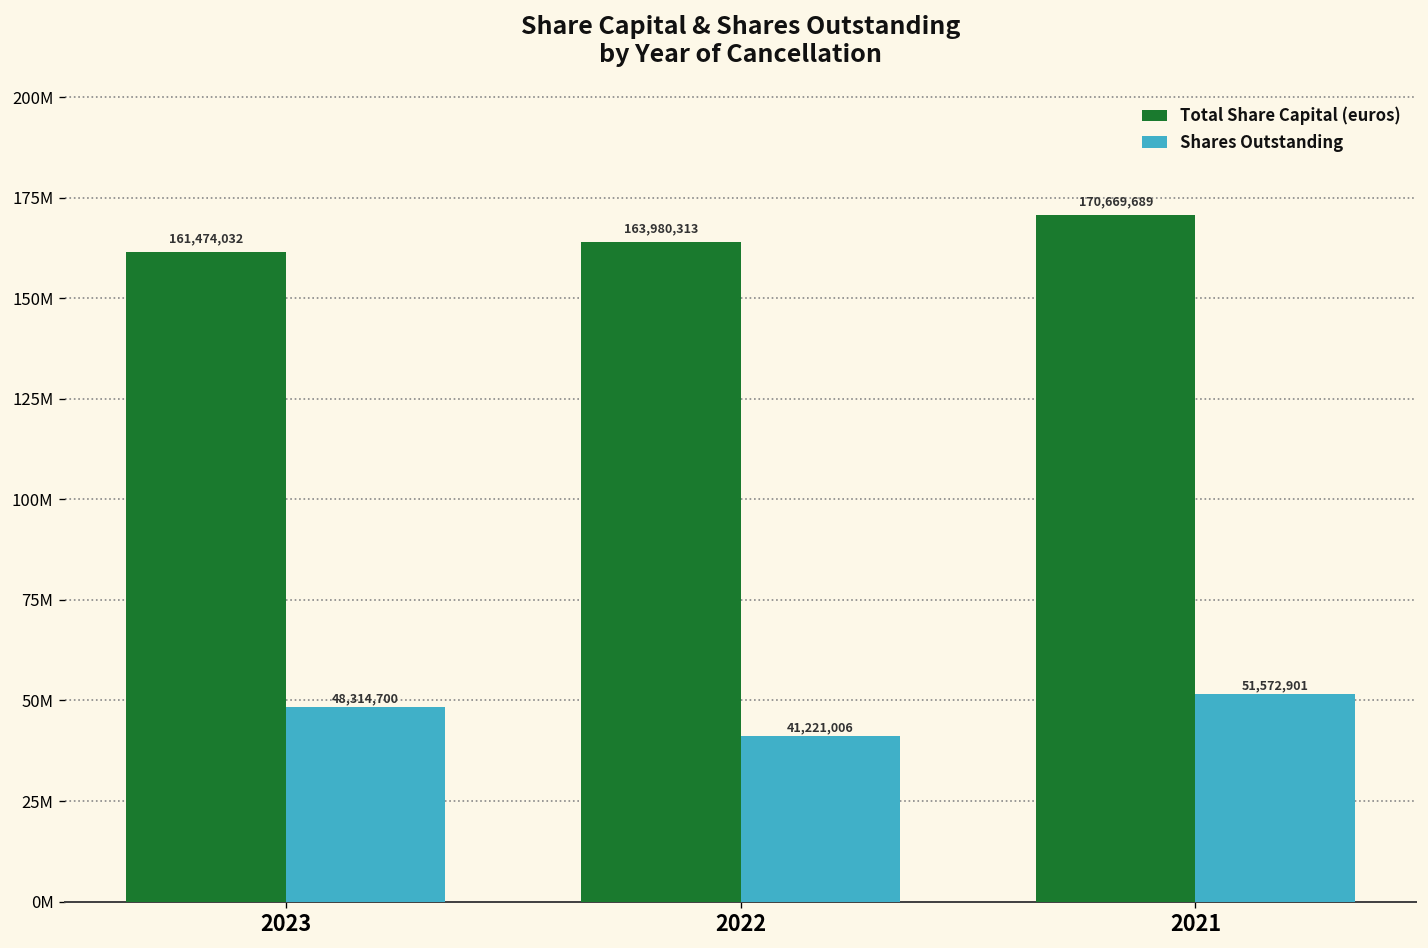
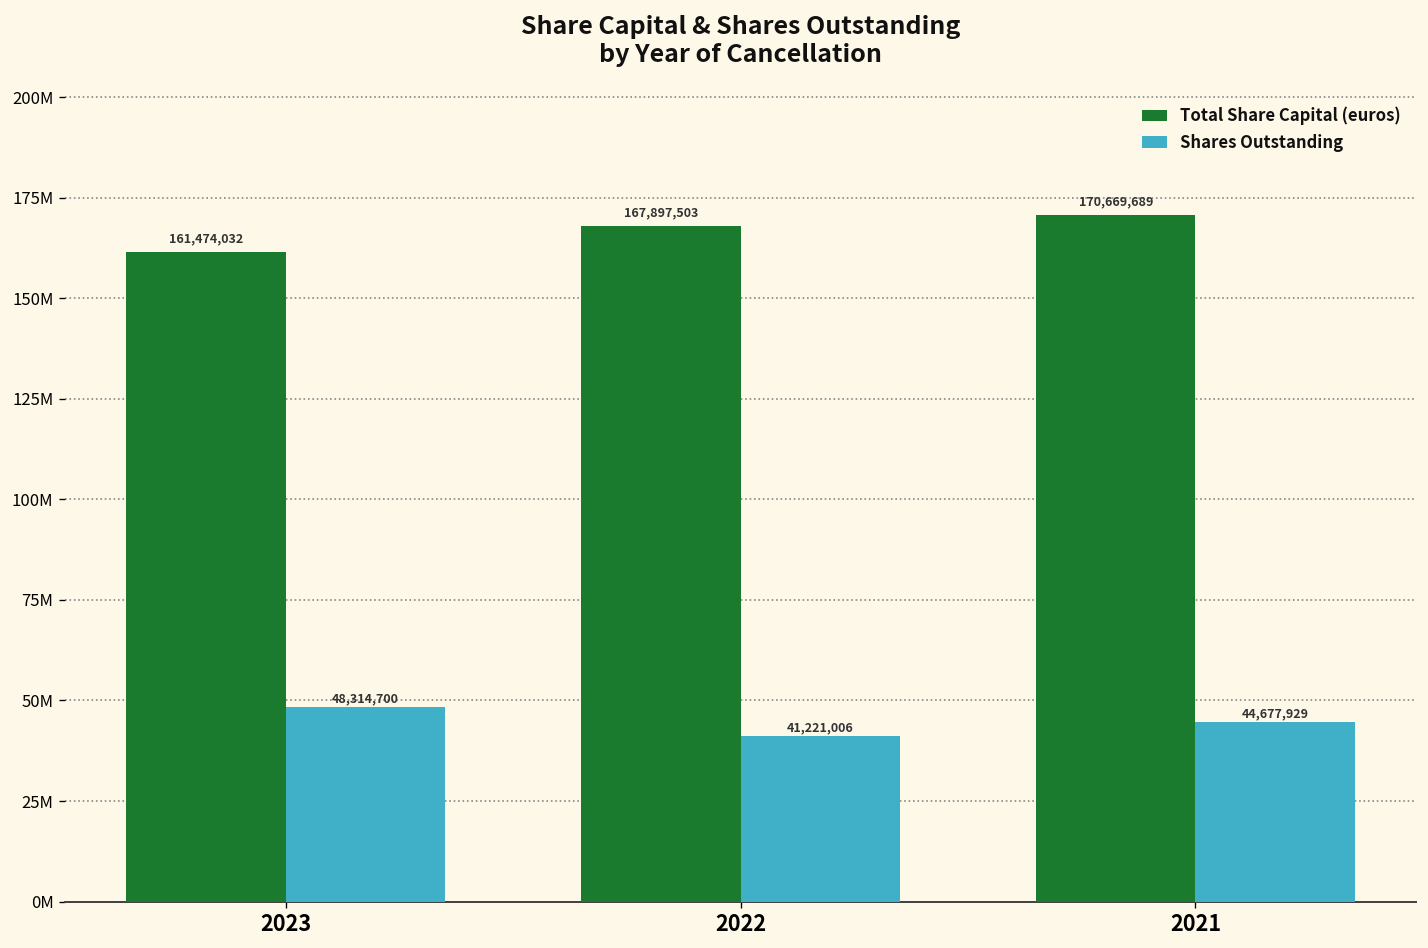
Total Share Capital (euros), 2022: 163,980,313 -> 167,897,503
Shares Outstanding, 2021: 51,572,901 -> 44,677,929
